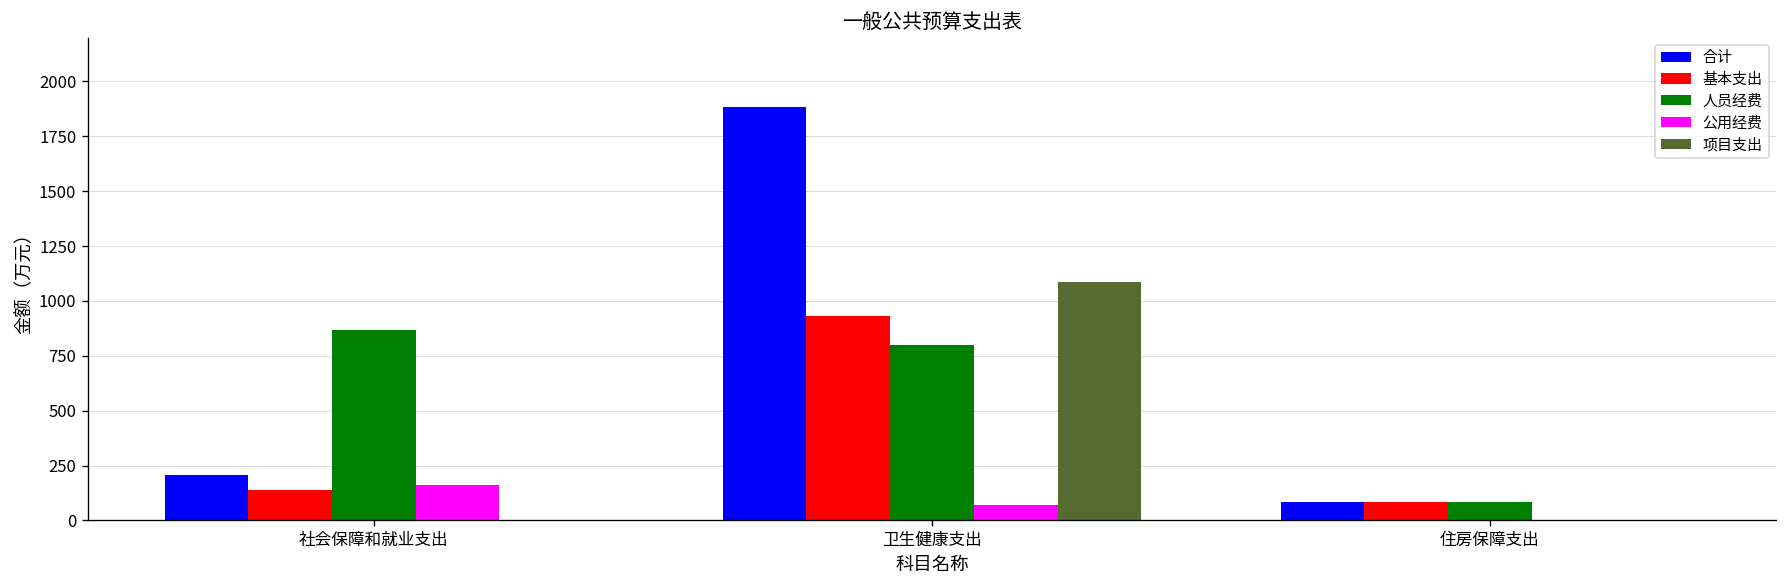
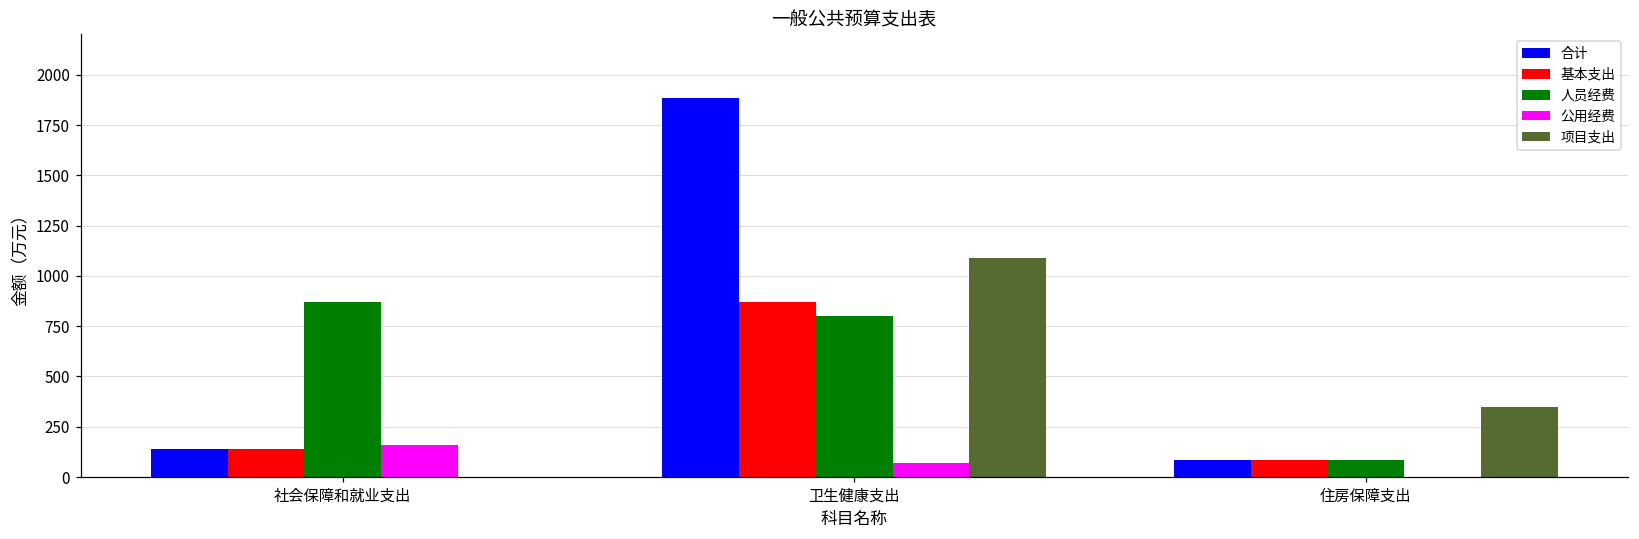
合计, 社会保障和就业支出: 210 -> 140
基本支出, 卫生健康支出: 930 -> 870
项目支出, 住房保障支出: 0 -> 350
